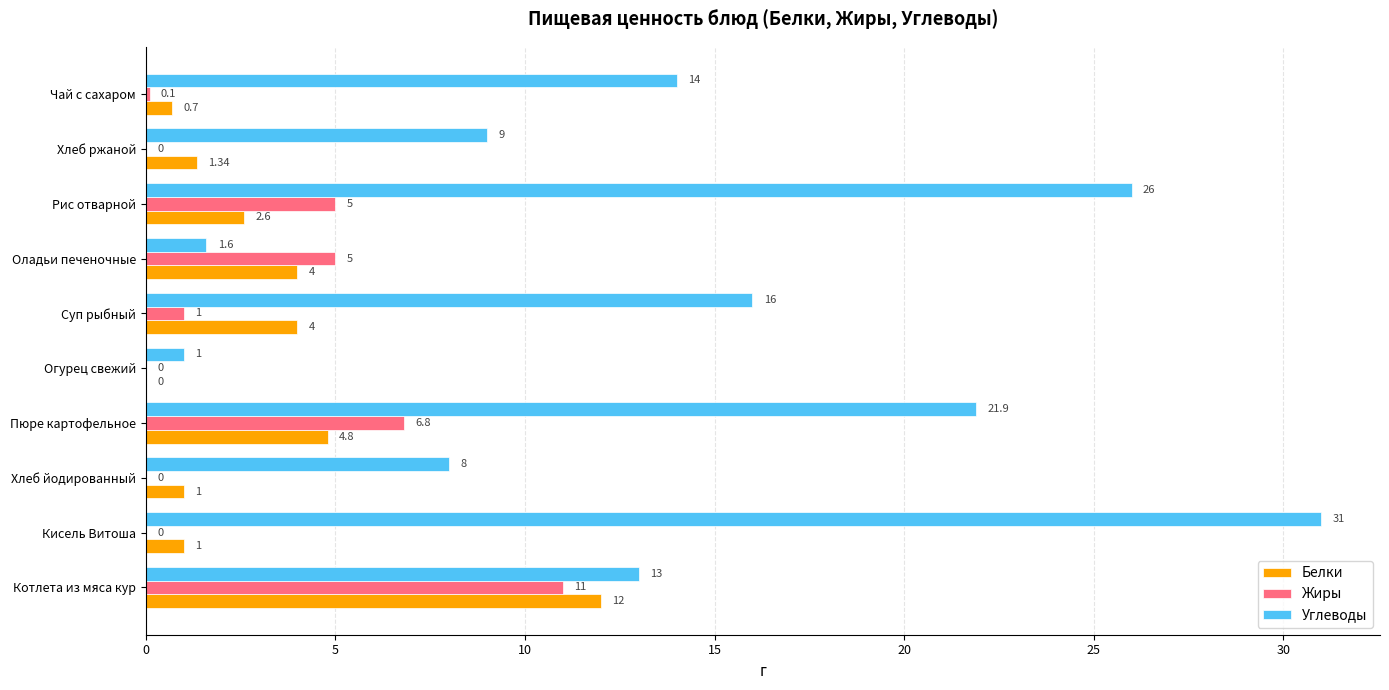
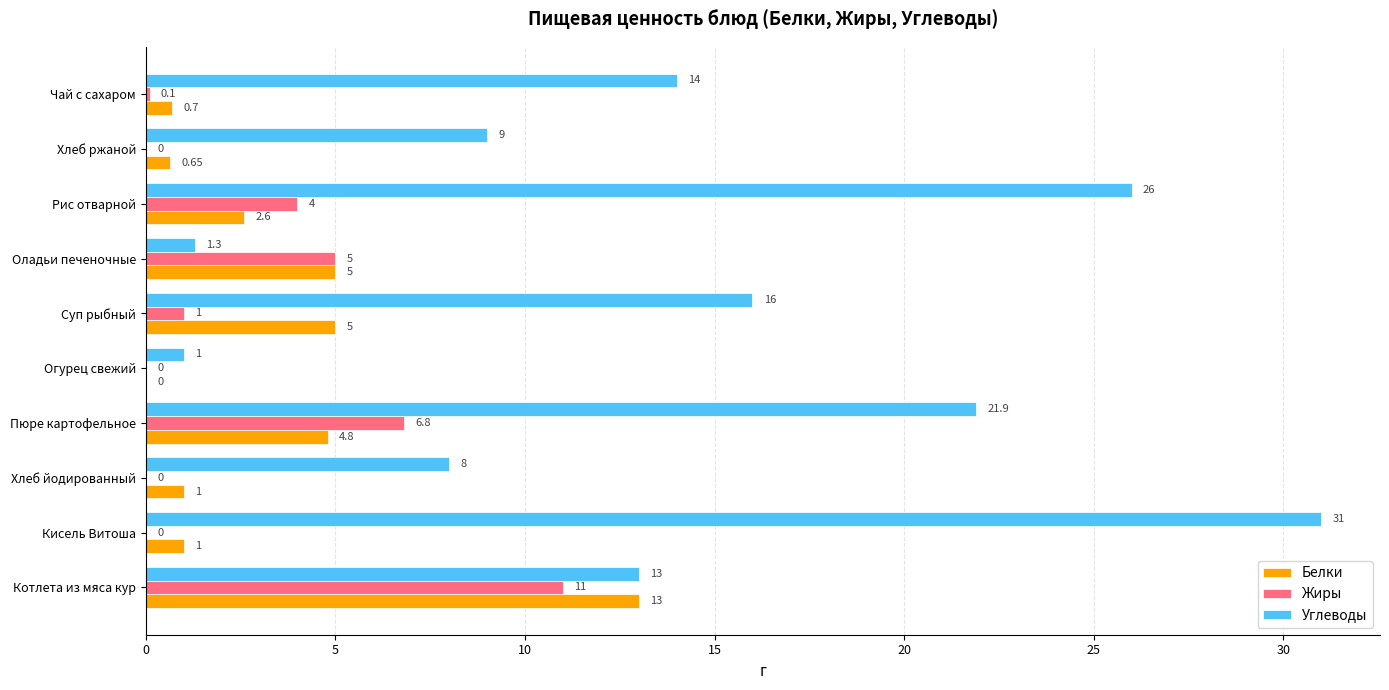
Белки, Хлеб ржаной: 1.34 -> 0.65
Жиры, Рис отварной: 5 -> 4
Углеводы, Оладьи печеночные: 1.6 -> 1.3
Белки, Оладьи печеночные: 4 -> 5
Белки, Суп рыбный: 4 -> 5
Белки, Котлета из мяса кур: 12 -> 13
